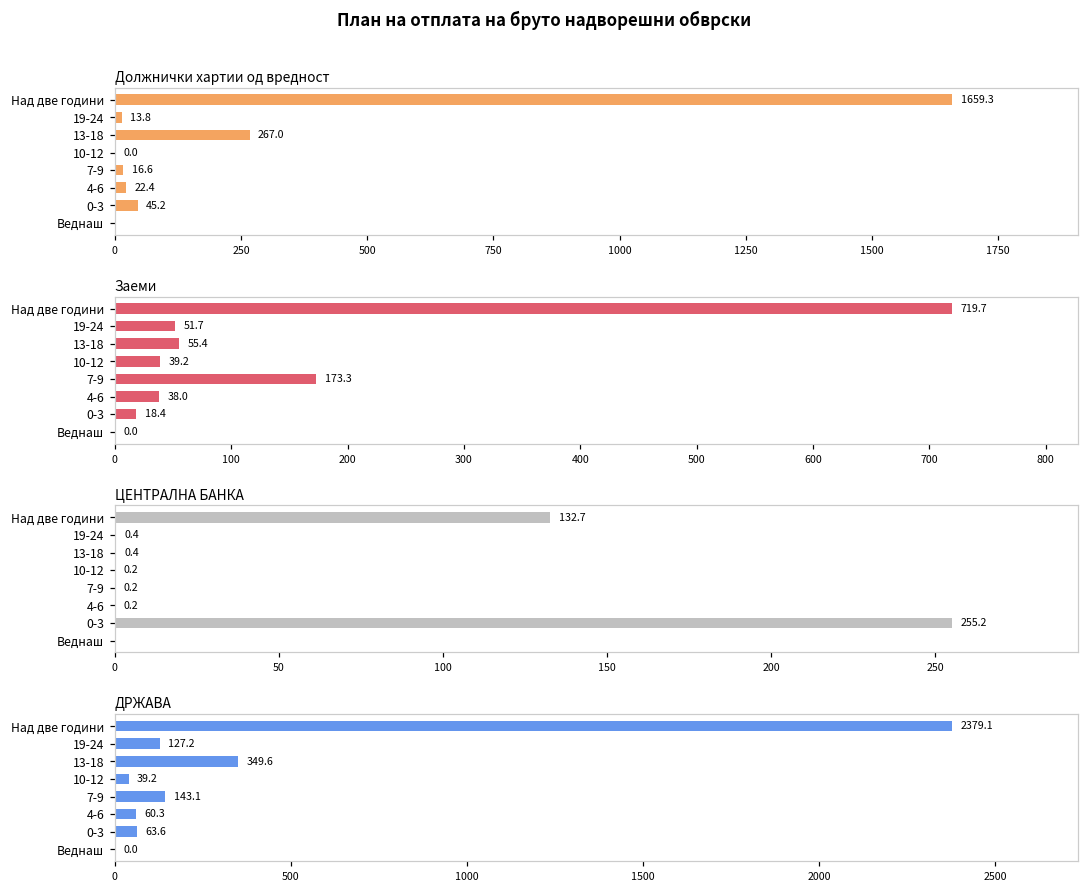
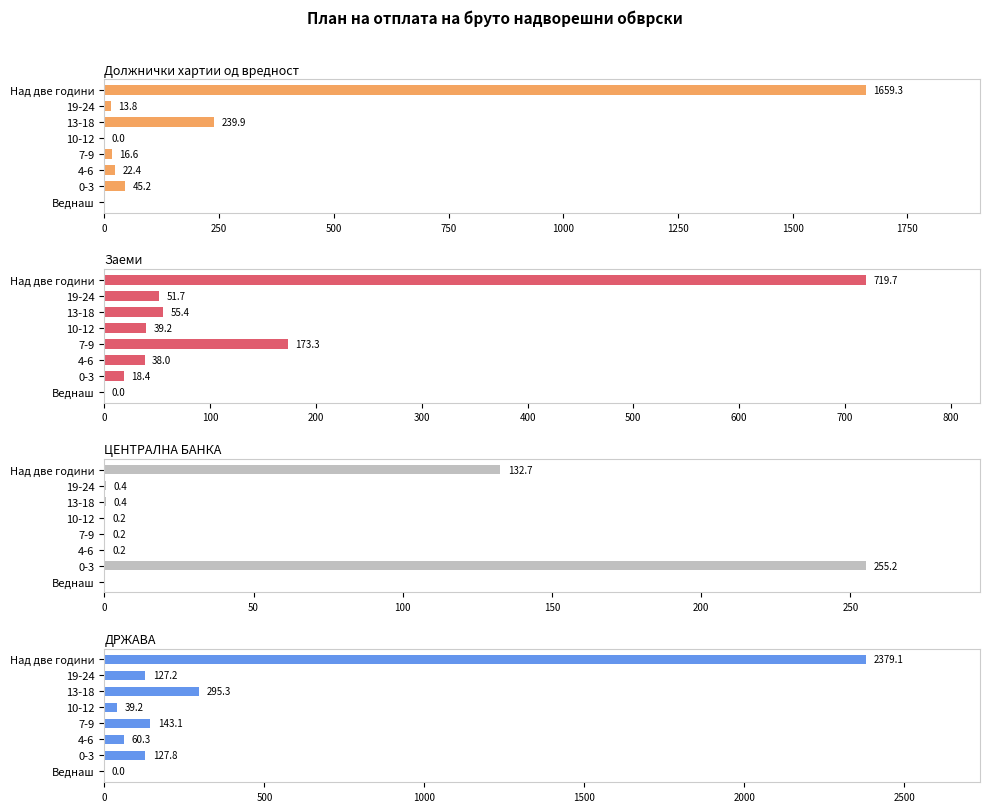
Должнички хартии од вредност, 13-18: 267.0 -> 239.9
ДРЖАВА, 13-18: 349.6 -> 295.3
ДРЖАВА, 0-3: 63.6 -> 127.8
